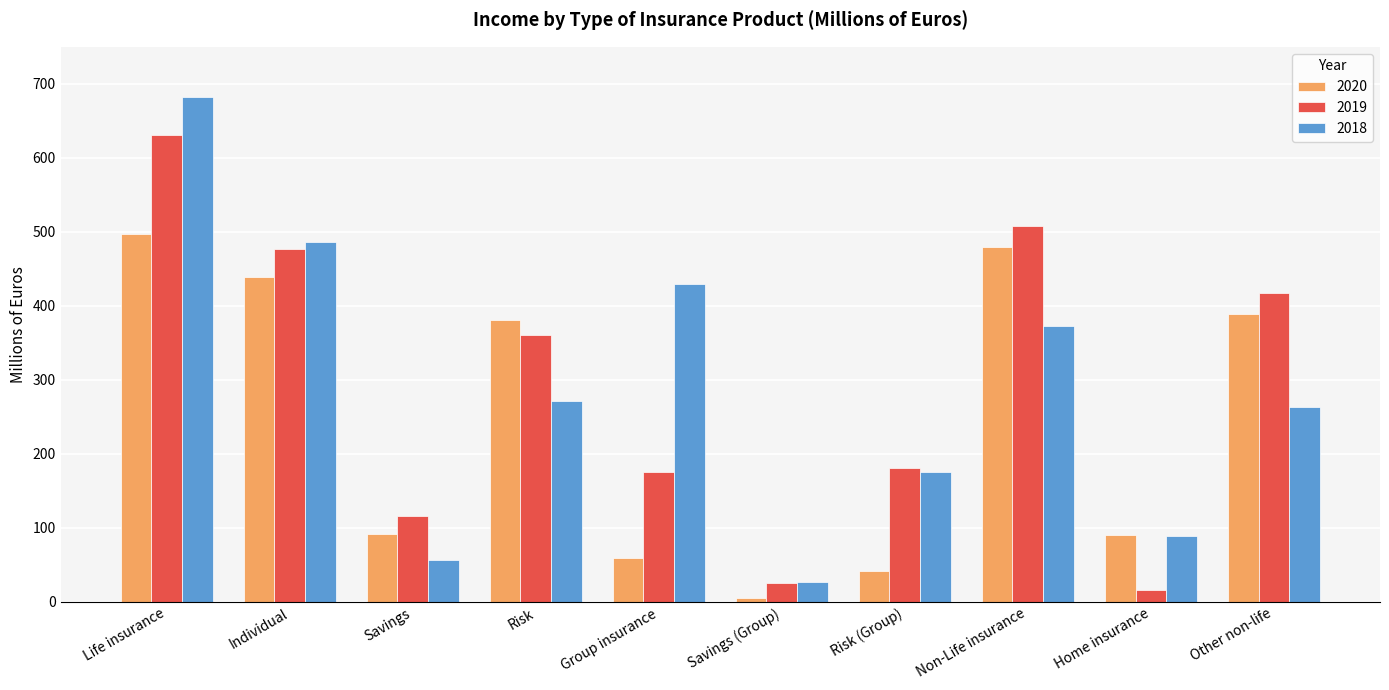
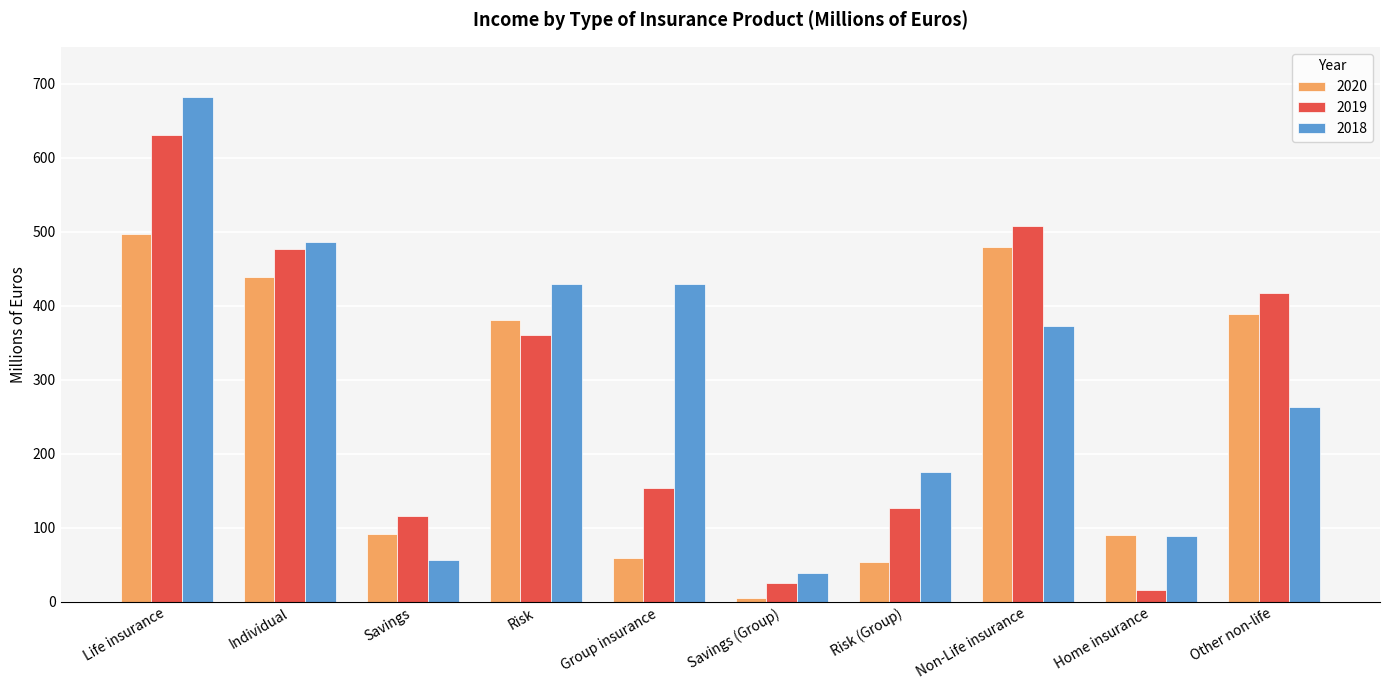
2018, Risk: 270 -> 430
2019, Group insurance: 180 -> 150
2018, Savings (Group): 30 -> 40
2020, Risk (Group): 40 -> 50
2019, Risk (Group): 180 -> 130
